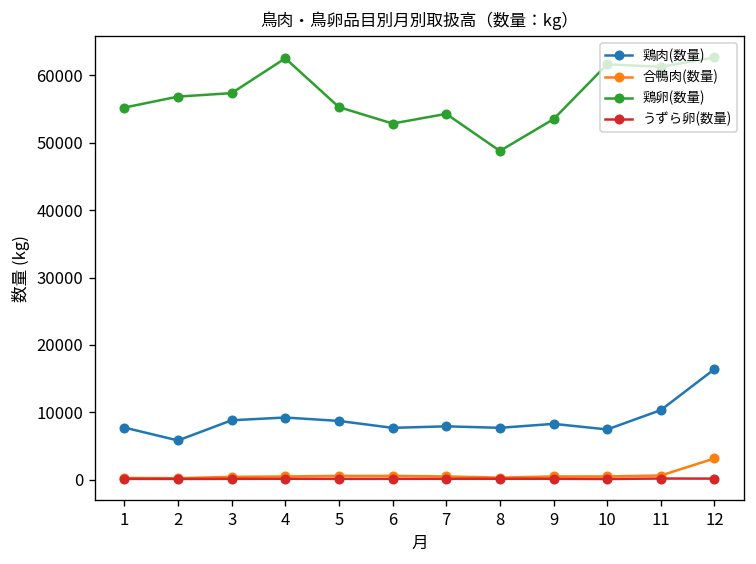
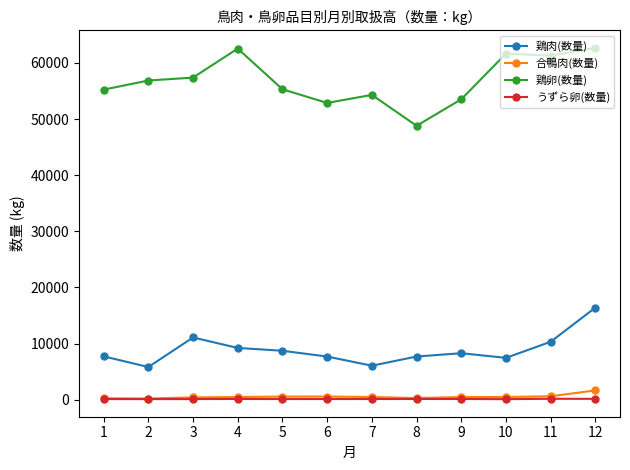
鶏肉(数量), 3: 9000 -> 11000
鶏肉(数量), 7: 8000 -> 6000
合鴨肉(数量), 12: 3000 -> 2000
